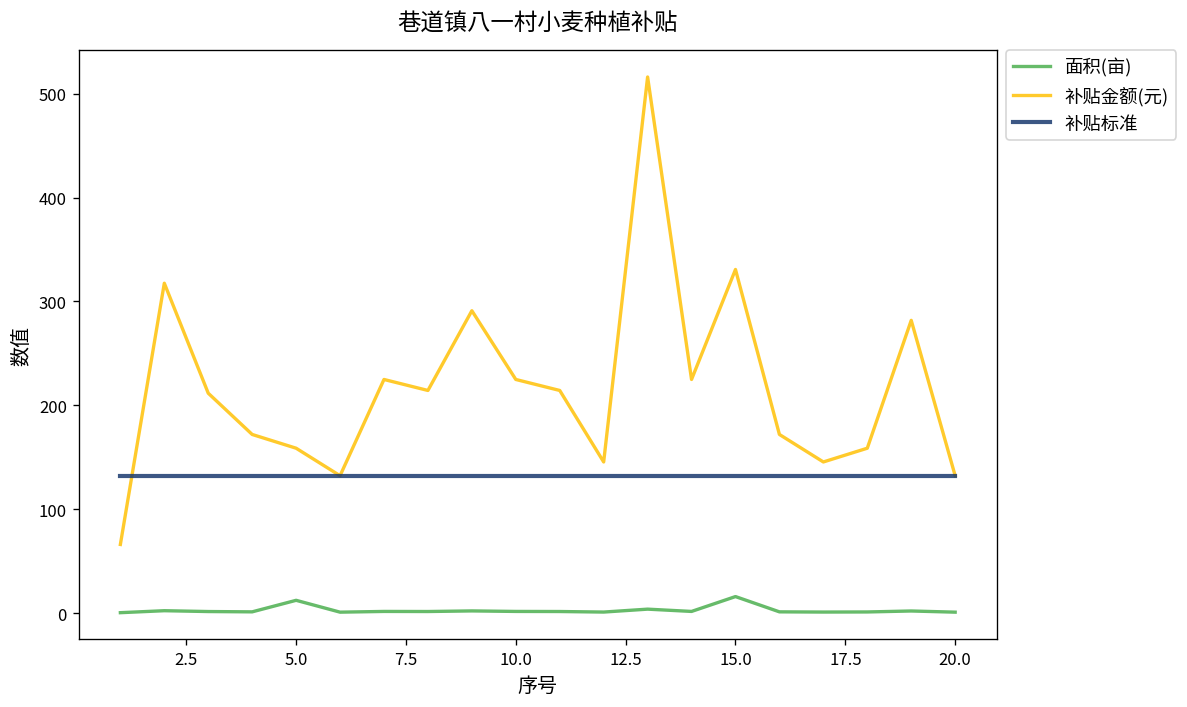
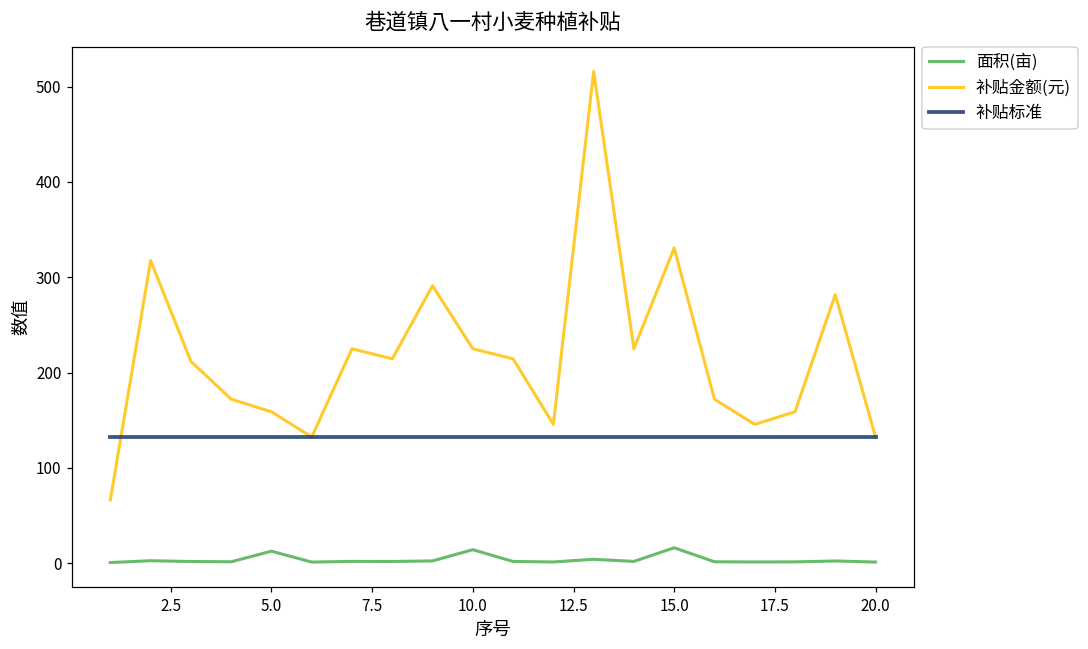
面积(亩), 10.0: 0 -> 10
